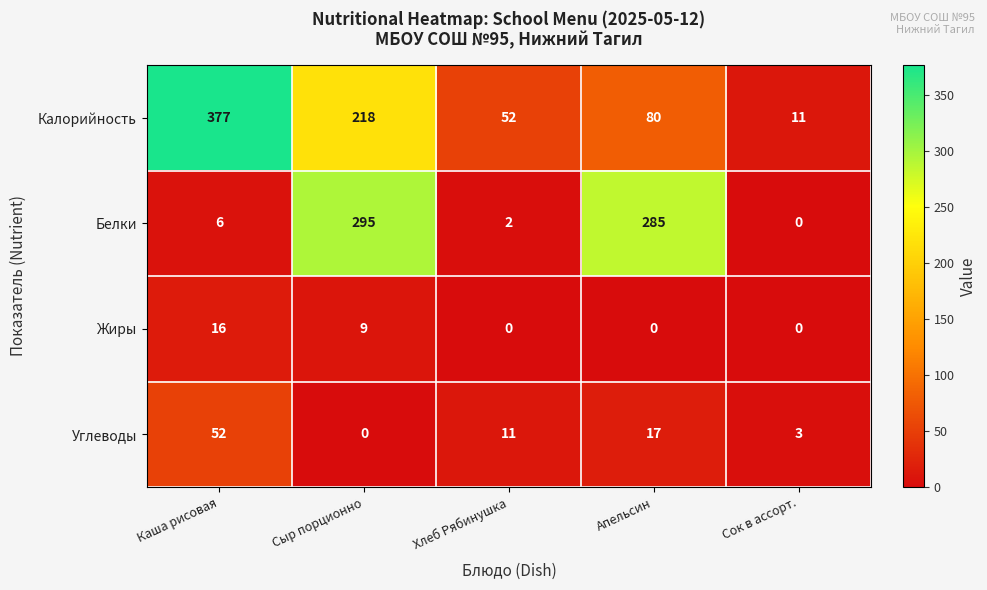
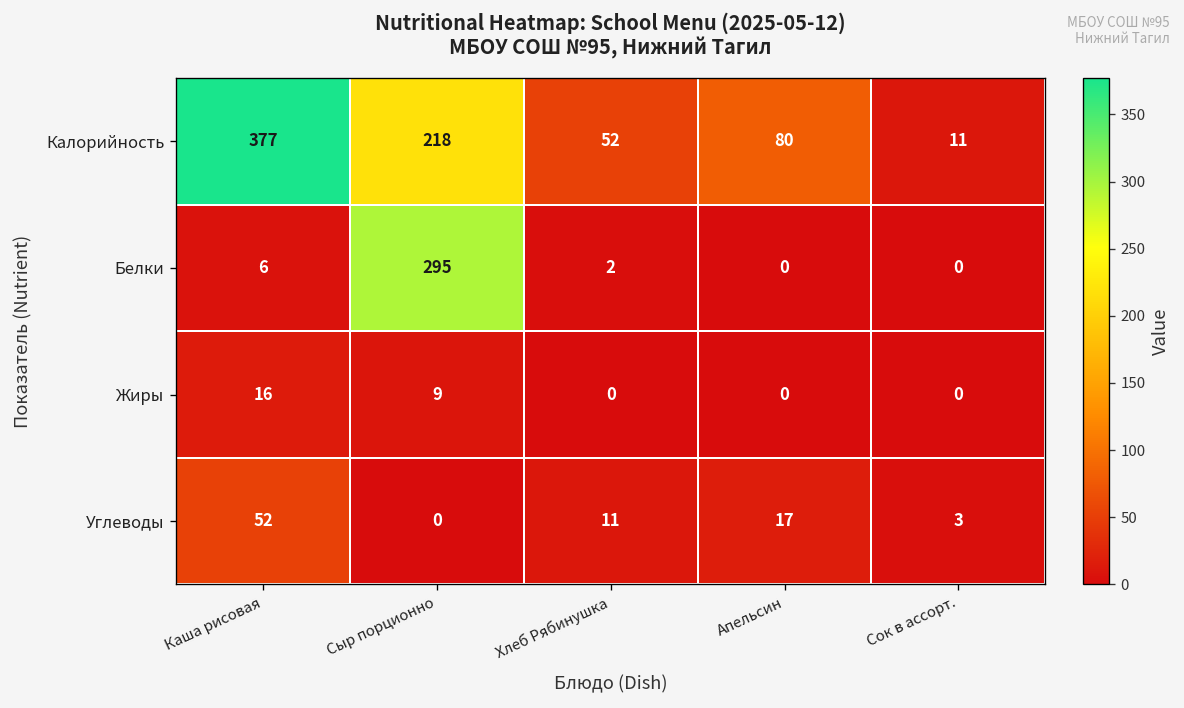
Белки, Апельсин: 285 -> 0
